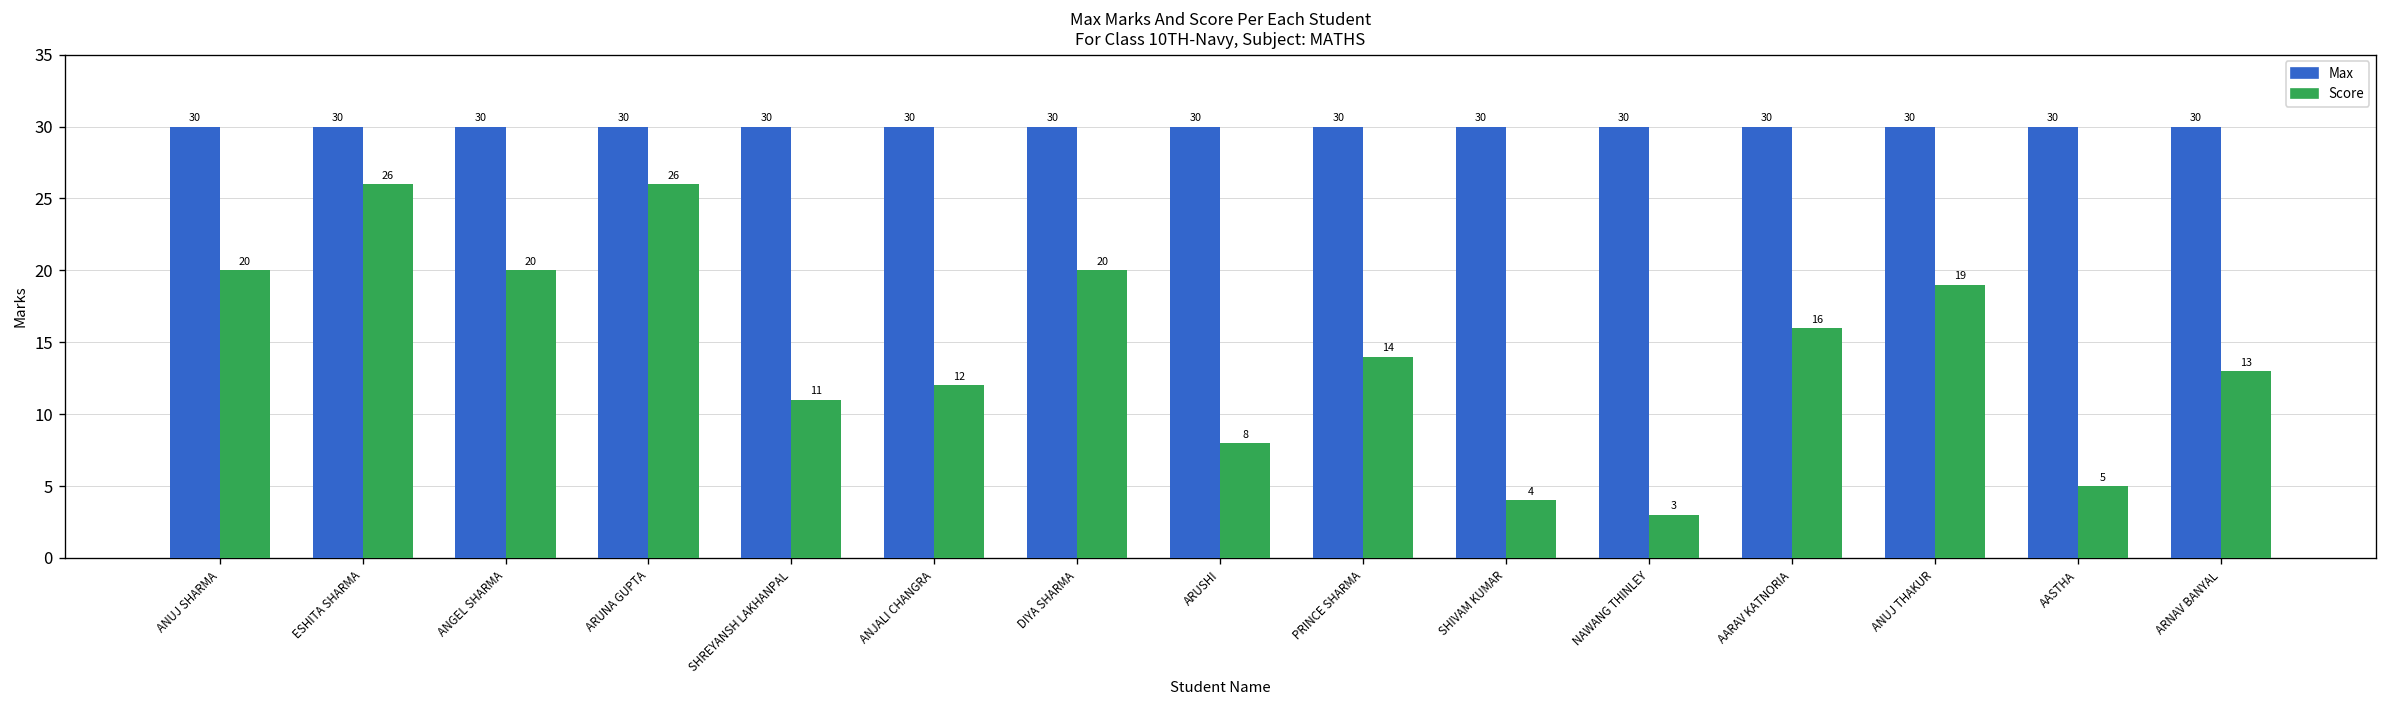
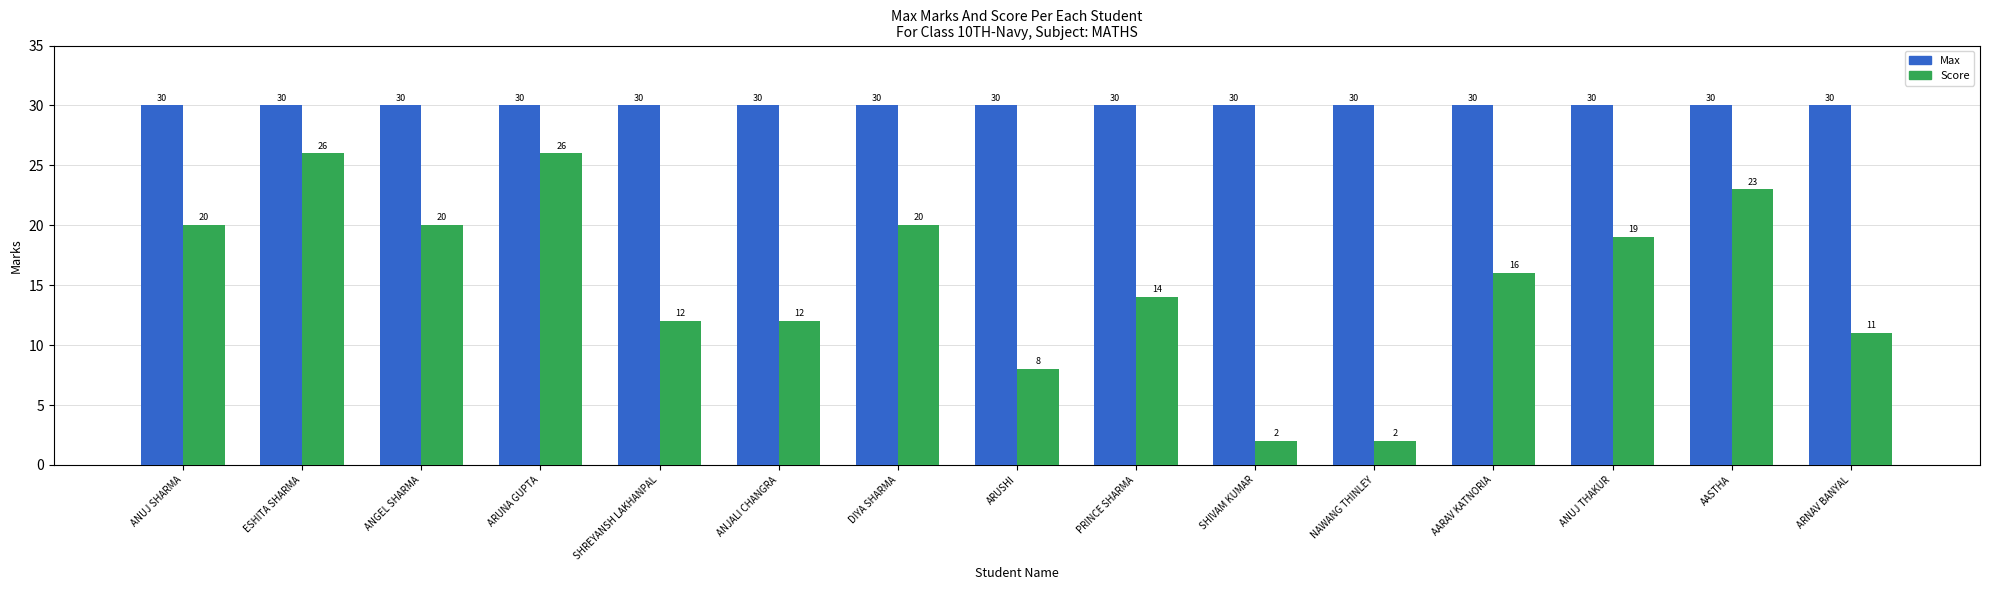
Score, SHREYANSH LAKHANPAL: 11 -> 12
Score, SHIVAM KUMAR: 4 -> 2
Score, NAWANG THINLEY: 3 -> 2
Score, AASTHA: 5 -> 23
Score, ARNAV BANYAL: 13 -> 11
